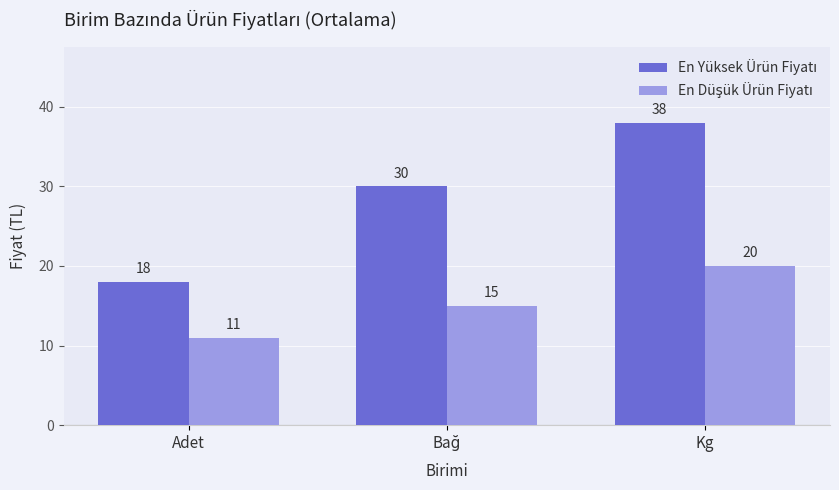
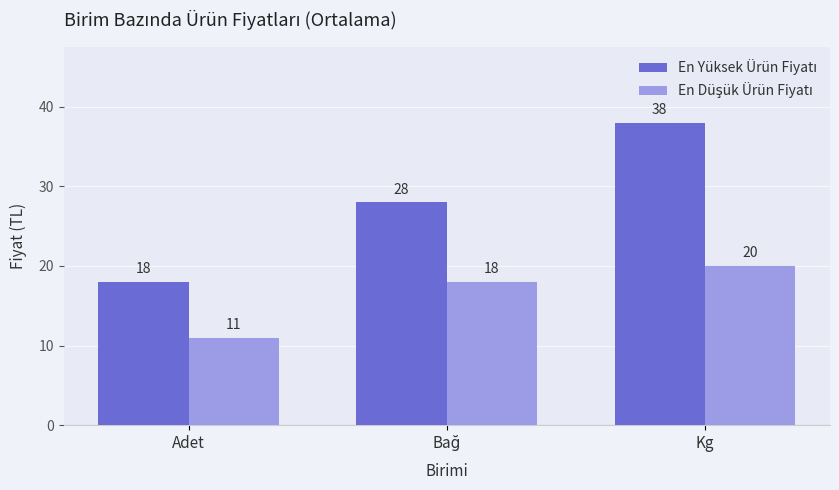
En Yüksek Ürün Fiyatı, Bağ: 30 -> 28
En Düşük Ürün Fiyatı, Bağ: 15 -> 18
